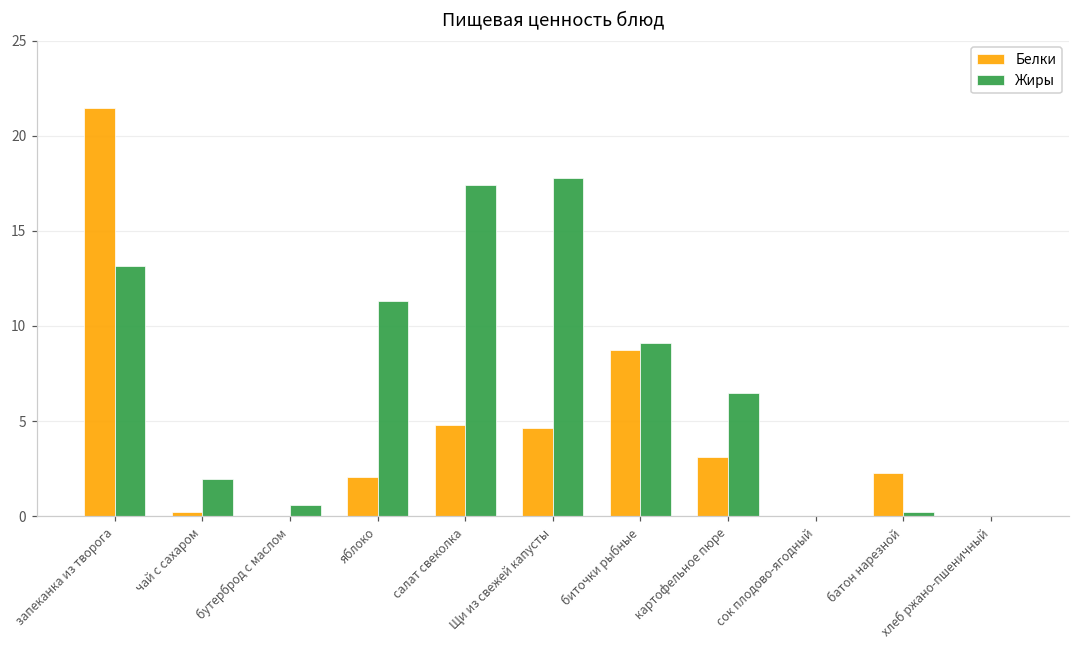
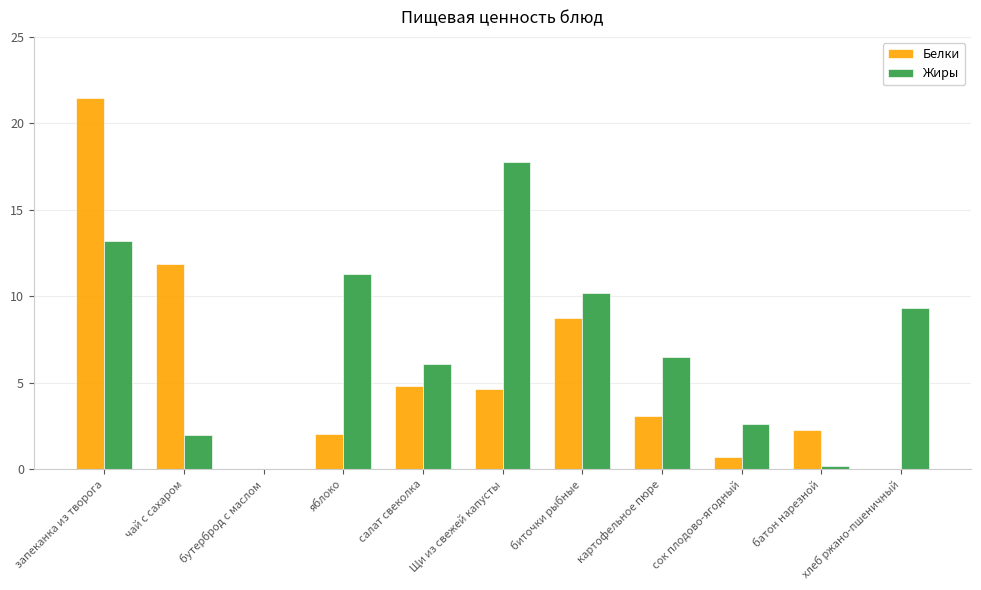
Белки, чай с сахаром: 0.2 -> 11.9
Жиры, бутерброд с маслом: 0.6 -> 0.0
Жиры, салат свеколка: 17.4 -> 6.1
Жиры, биточки рыбные: 9.1 -> 10.2
Белки, сок плодово-ягодный: 0.0 -> 0.7
Жиры, сок плодово-ягодный: 0.0 -> 2.6
Жиры, хлеб ржано-пшеничный: 0.0 -> 9.3
